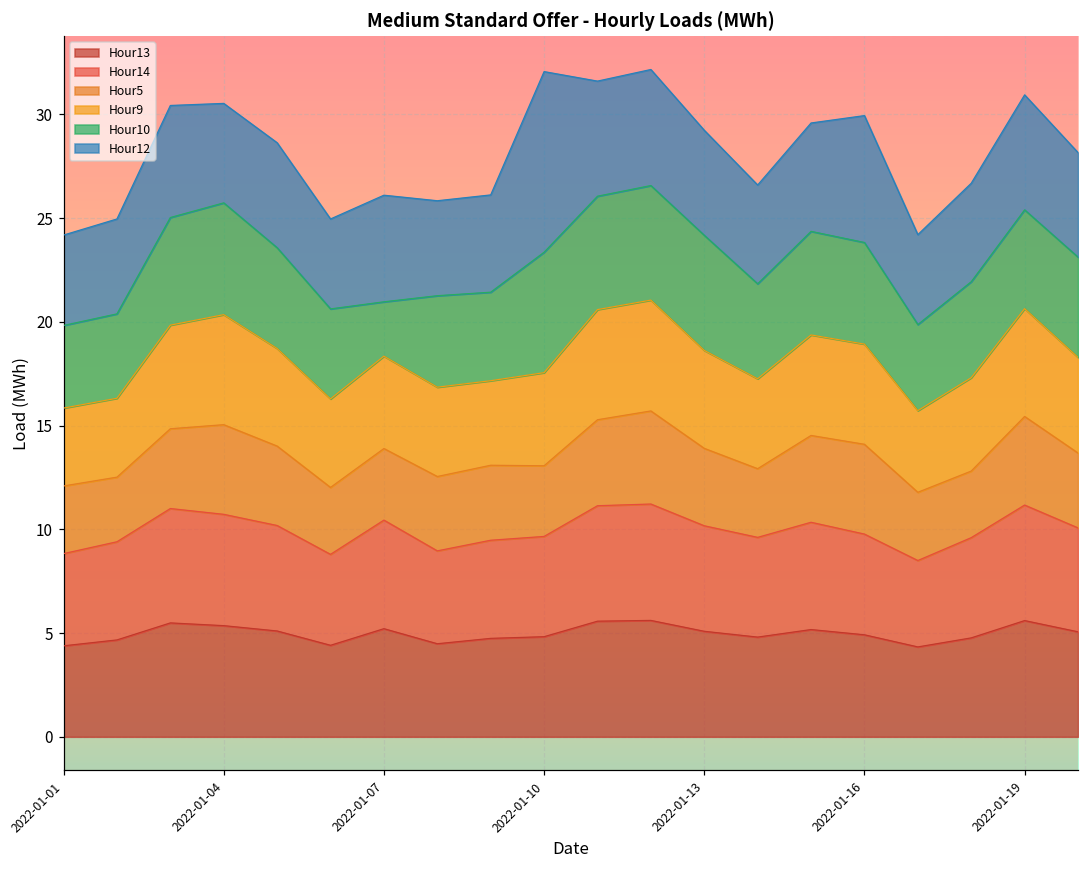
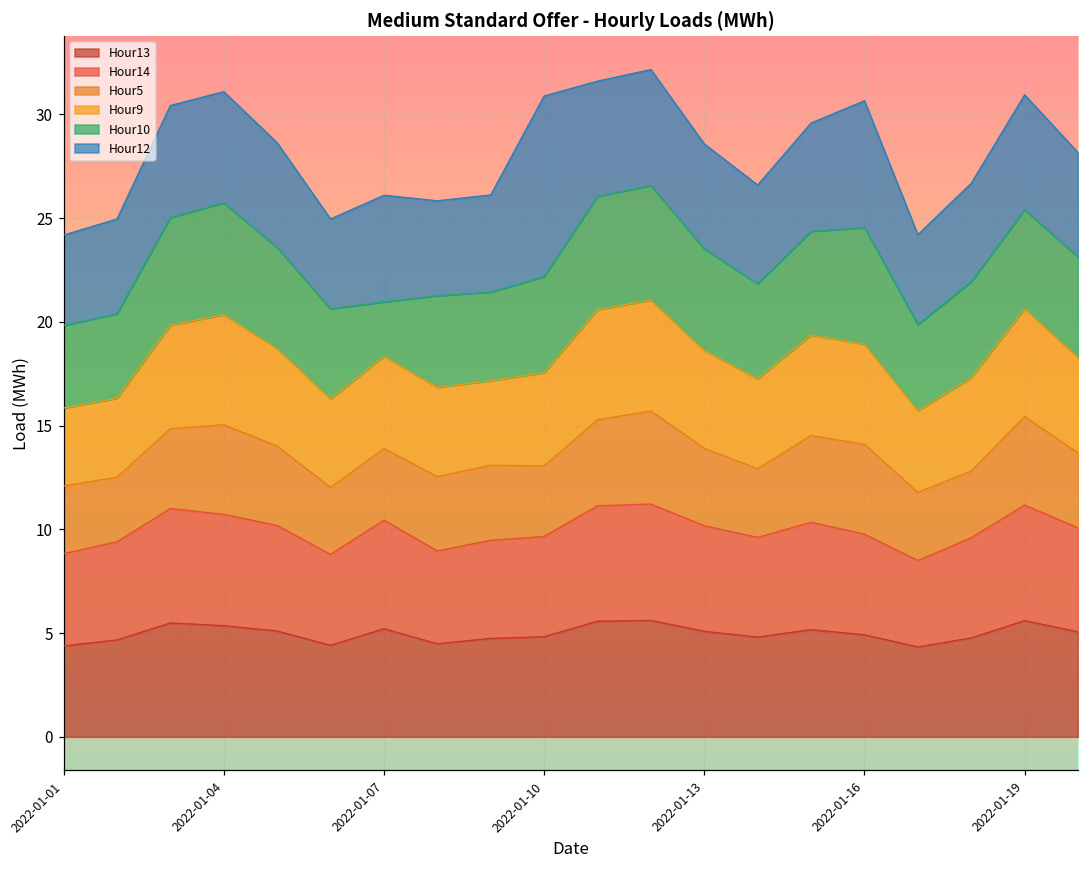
Hour12, 2022-01-04: 4.8 -> 5.4
Hour10, 2022-01-10: 5.8 -> 4.6
Hour10, 2022-01-13: 5.5 -> 4.9
Hour10, 2022-01-16: 4.9 -> 5.6
